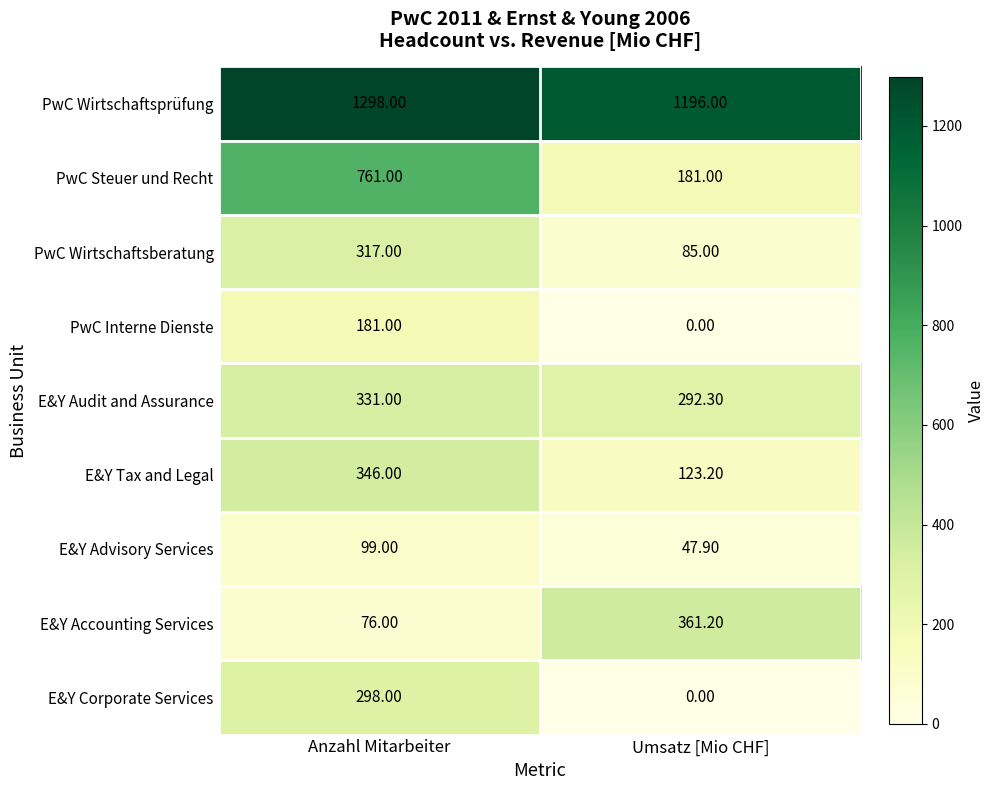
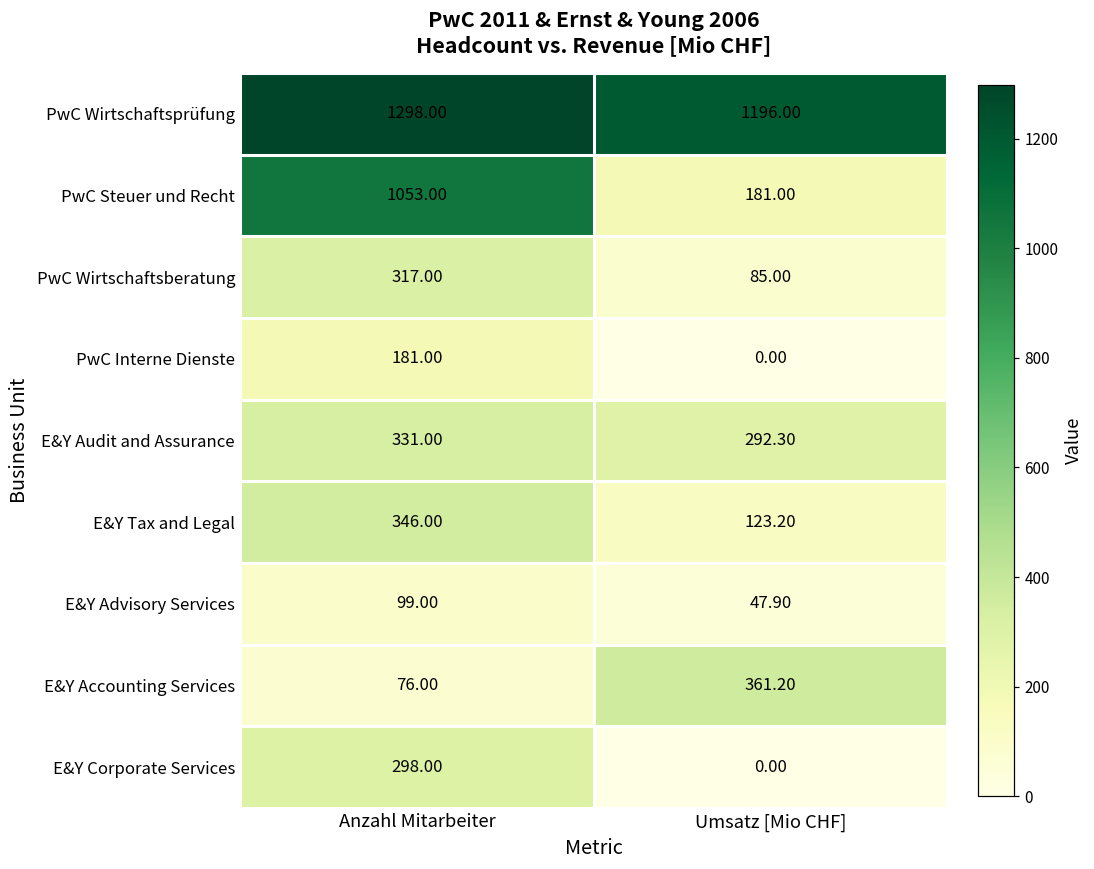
PwC Steuer und Recht, Anzahl Mitarbeiter: 761.00 -> 1053.00
